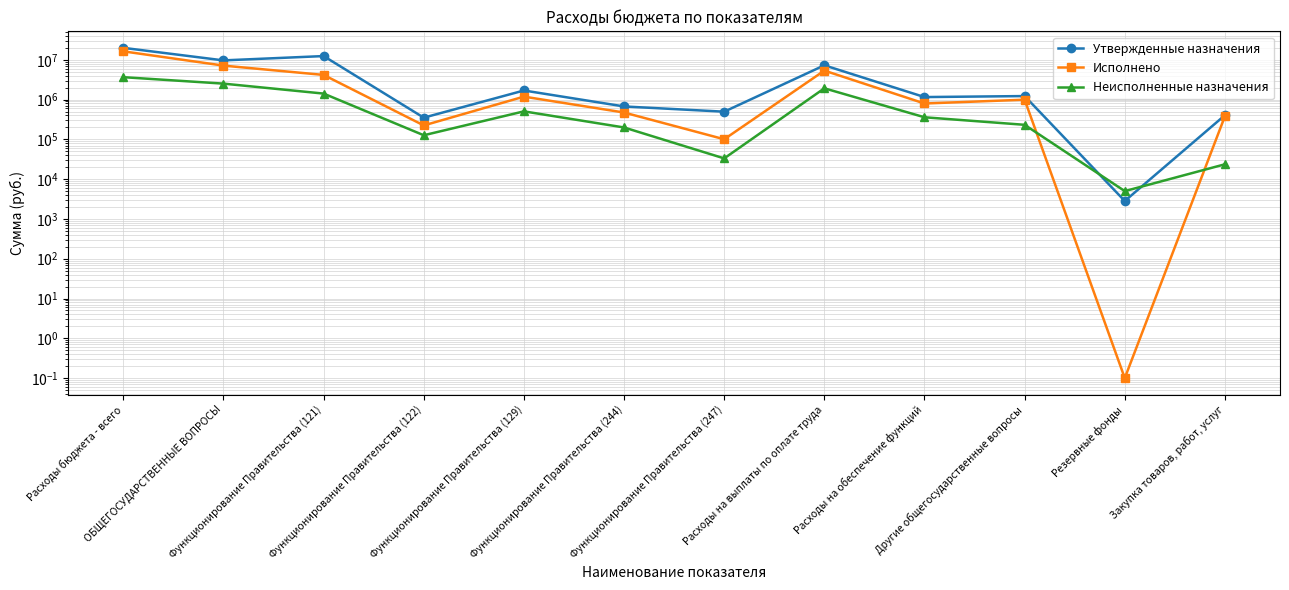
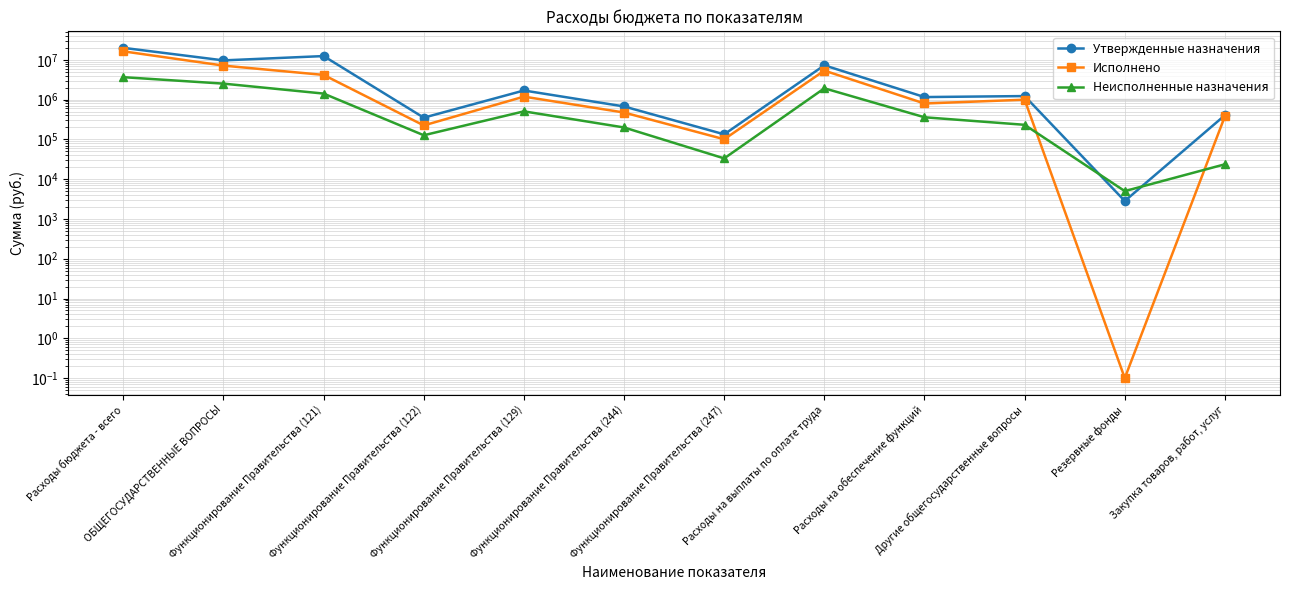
Утвержденные назначения, Функционирование Правительства (247): 500000 -> 130000
